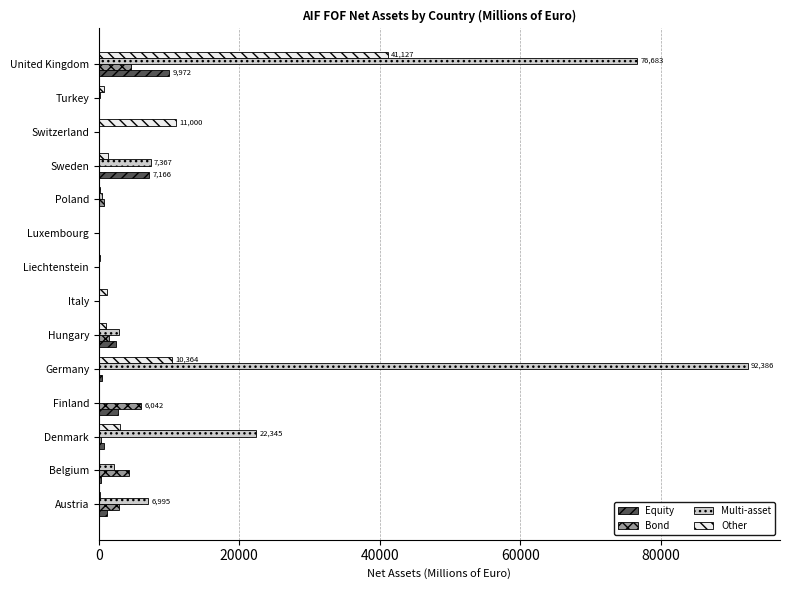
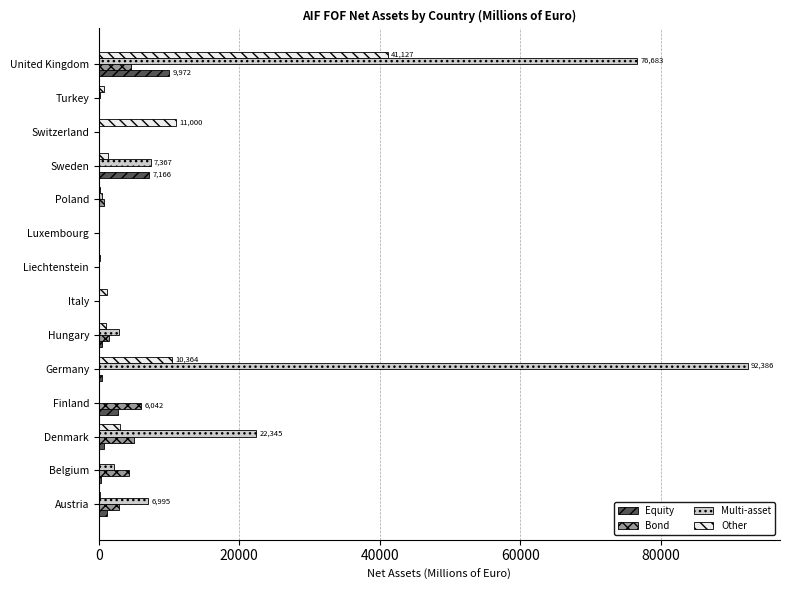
Equity, Hungary: 2000 -> 0
Bond, Denmark: 0 -> 5000
